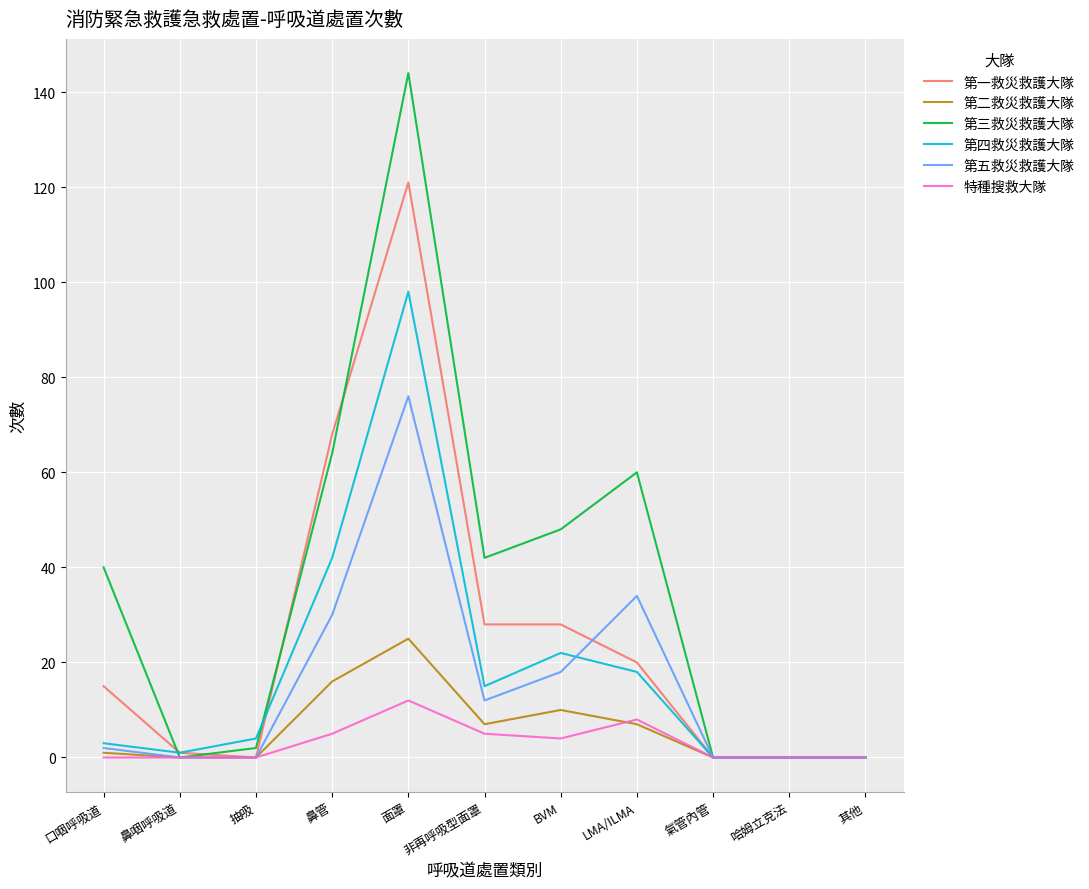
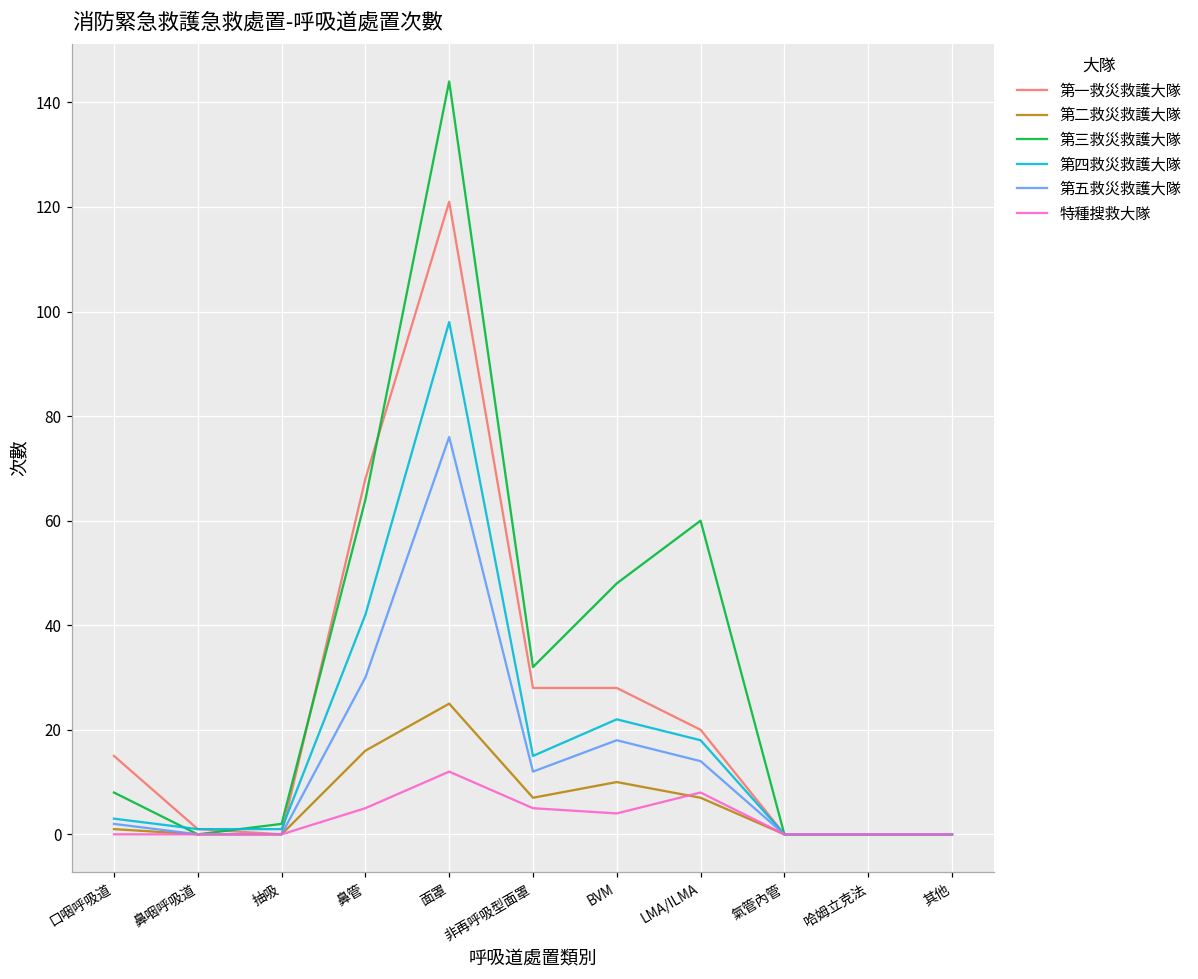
第三救災救護大隊, 口咽呼吸道: 40 -> 8
第四救災救護大隊, 抽吸: 4 -> 1
第三救災救護大隊, 非再呼吸型面罩: 42 -> 32
第五救災救護大隊, LMA/ILMA: 34 -> 14
